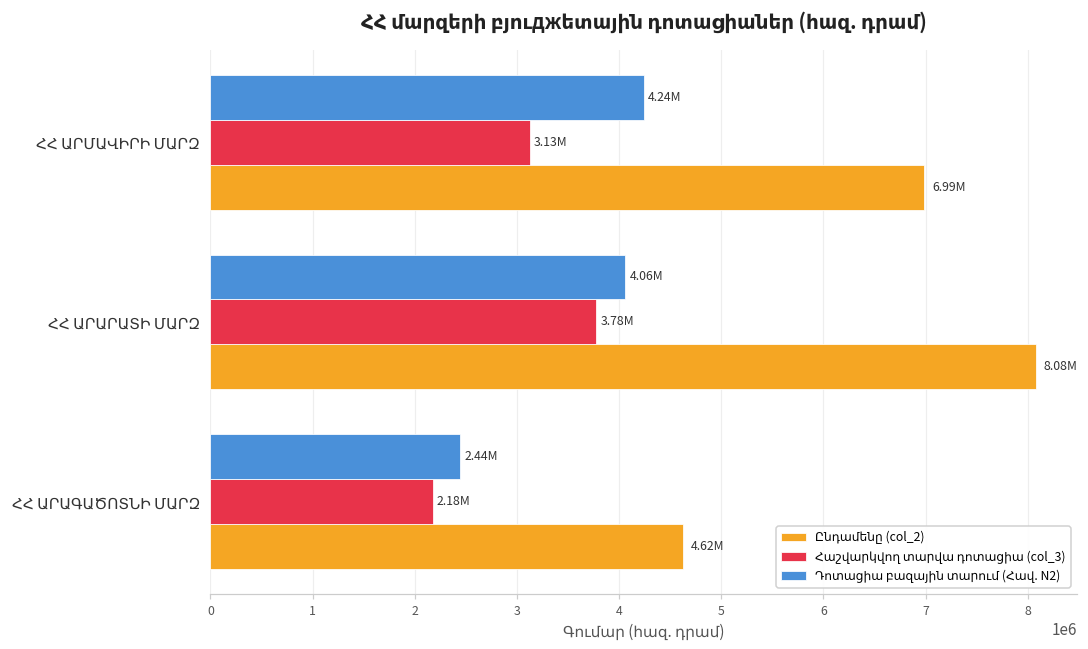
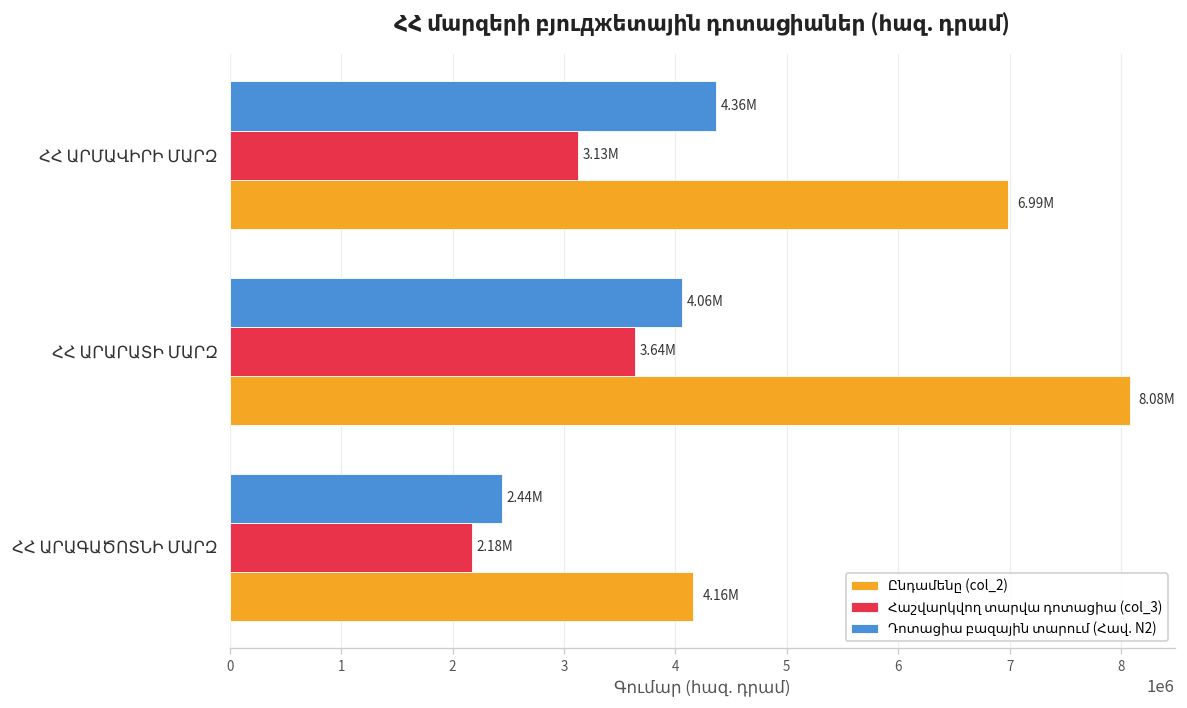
Դոտացիա բազային տարում (Հավ. N2), ՀՀ ԱՐՄԱՎԻՐԻ ՄԱՐԶ: 4.24M -> 4.36M
Հաշվարկվող տարվա դոտացիա (col_3), ՀՀ ԱՐԱՐԱՏԻ ՄԱՐԶ: 3.78M -> 3.64M
Ընդամենը (col_2), ՀՀ ԱՐԱԳԱԾՈՏՆԻ ՄԱՐԶ: 4.62M -> 4.16M
